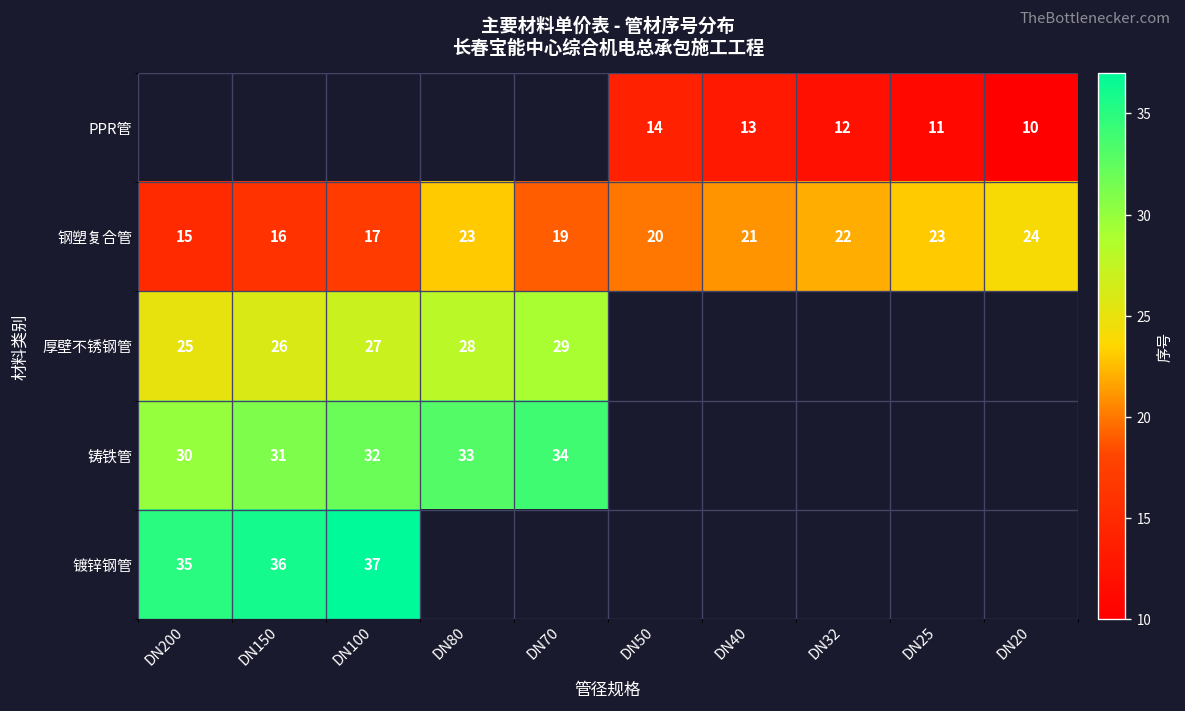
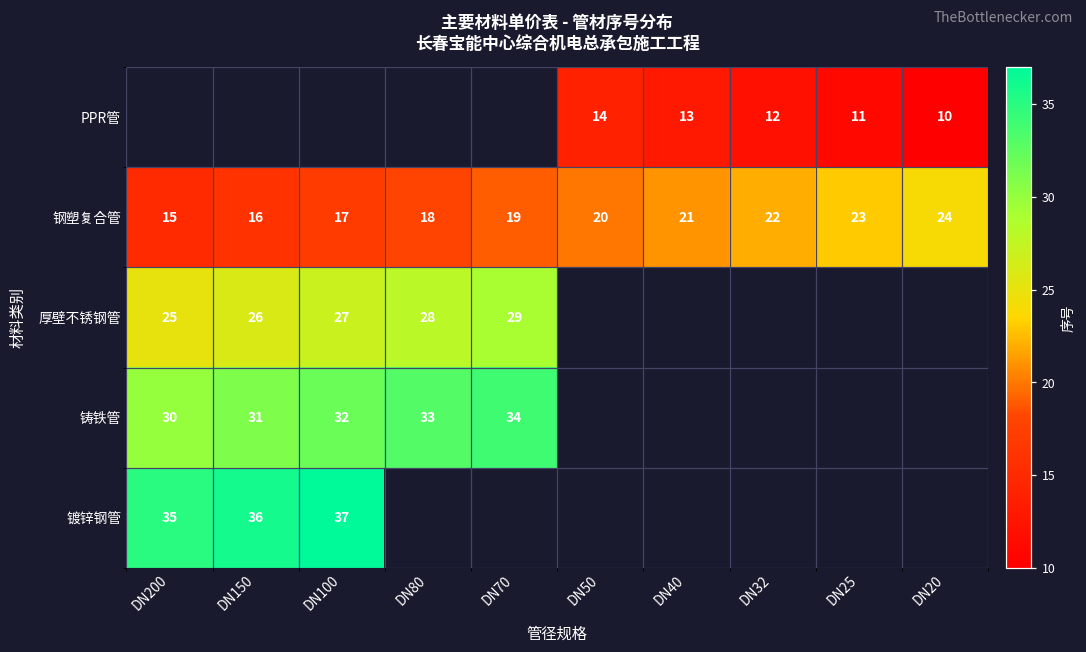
钢塑复合管, DN80: 23 -> 18
